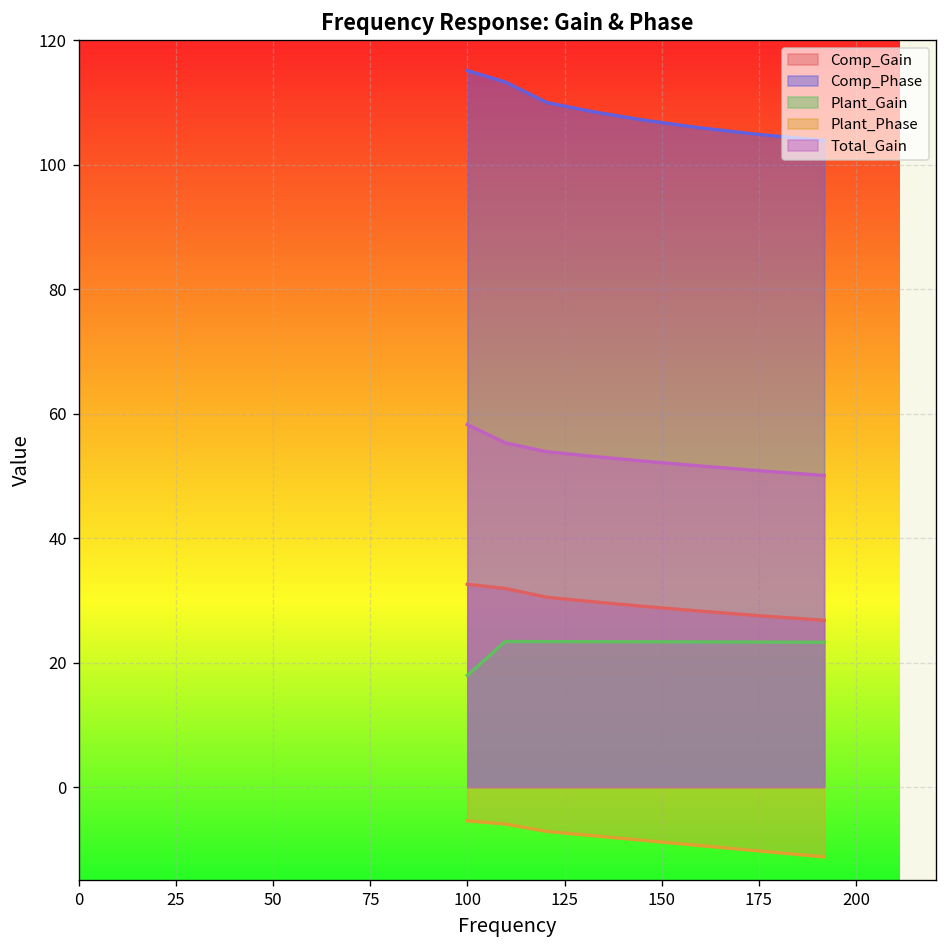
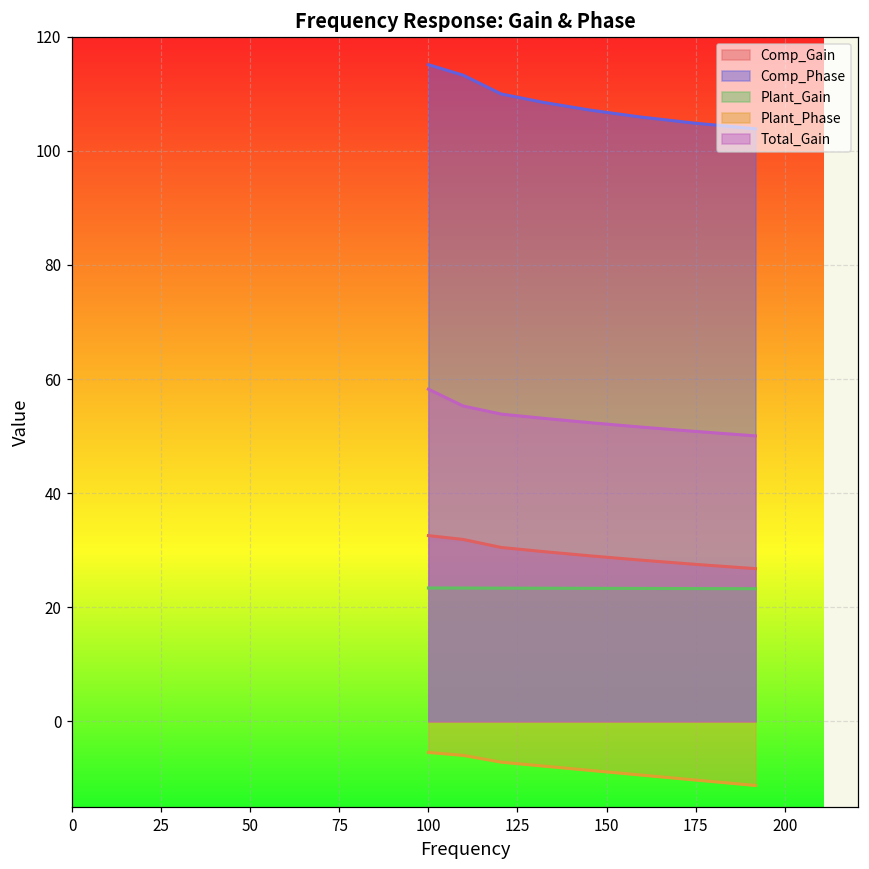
Plant_Gain, 100: 18 -> 23
